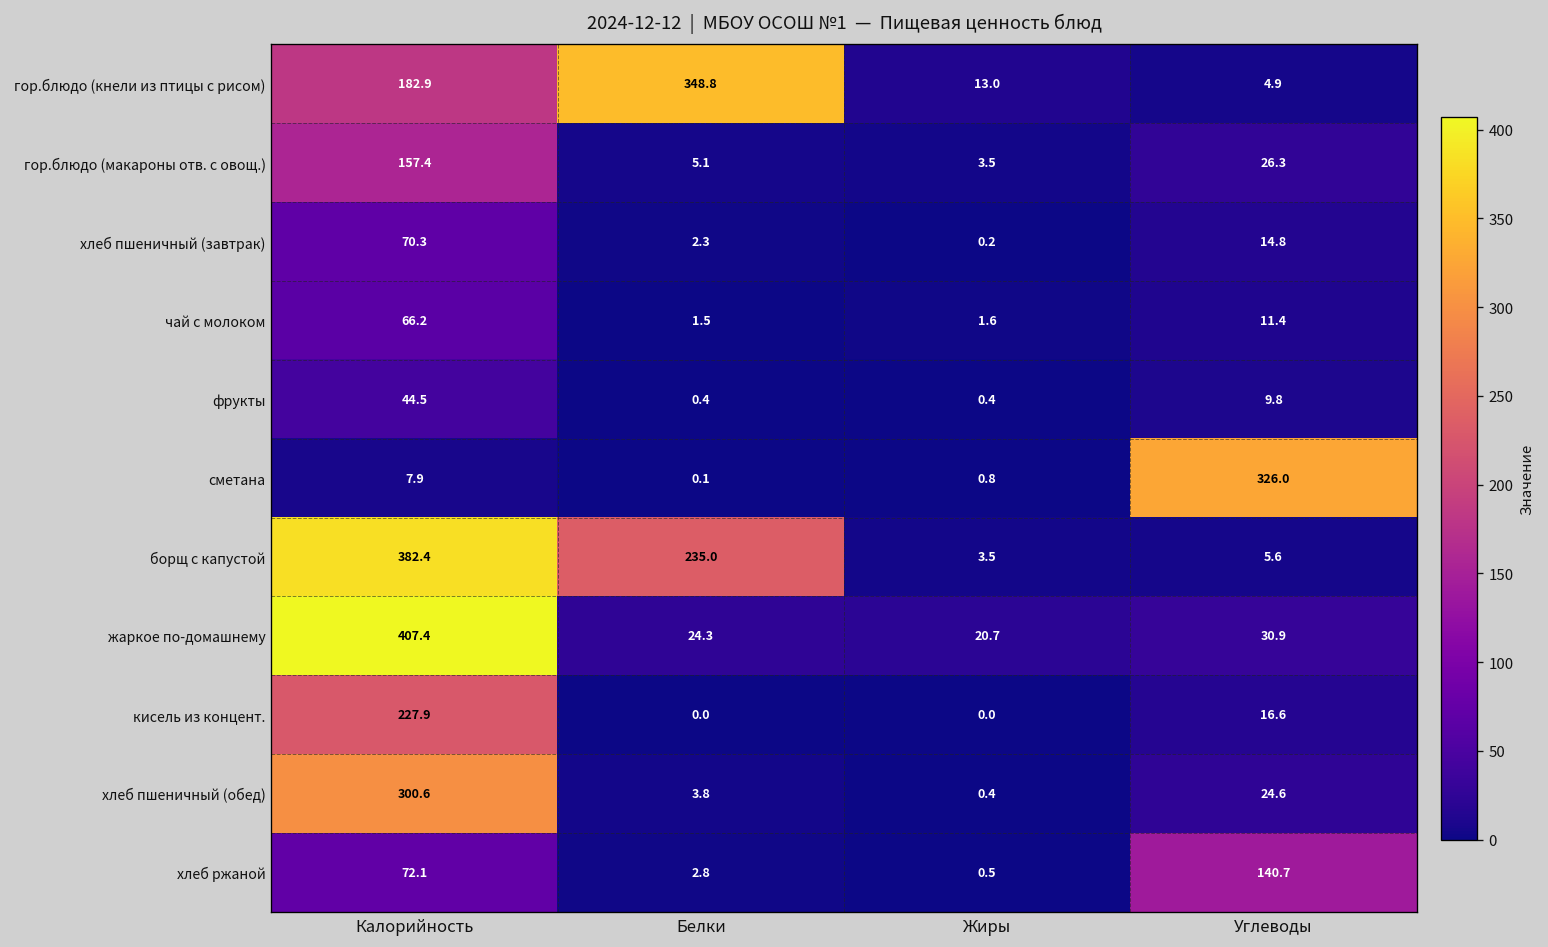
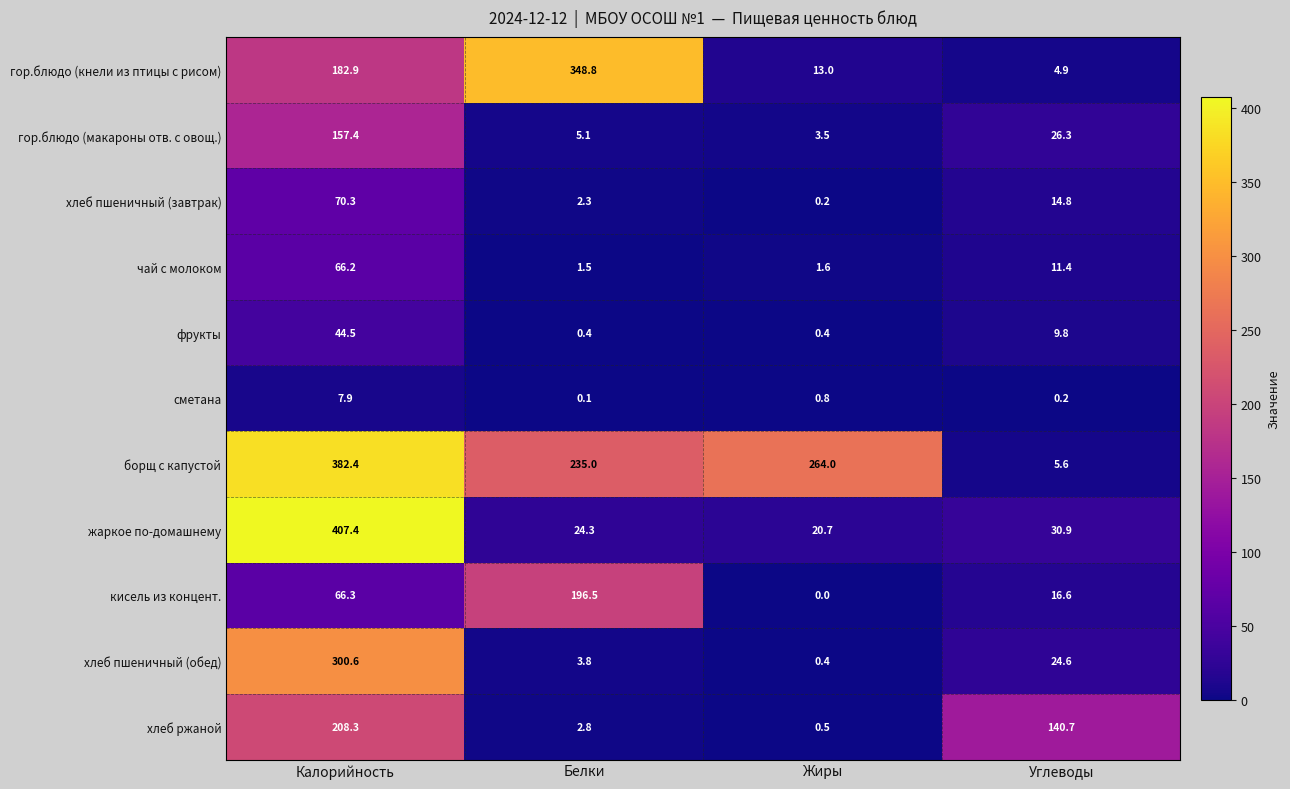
сметана, Углеводы: 326.0 -> 0.2
борщ с капустой, Жиры: 3.5 -> 264.0
кисель из концент., Калорийность: 227.9 -> 66.3
кисель из концент., Белки: 0.0 -> 196.5
хлеб ржаной, Калорийность: 72.1 -> 208.3
